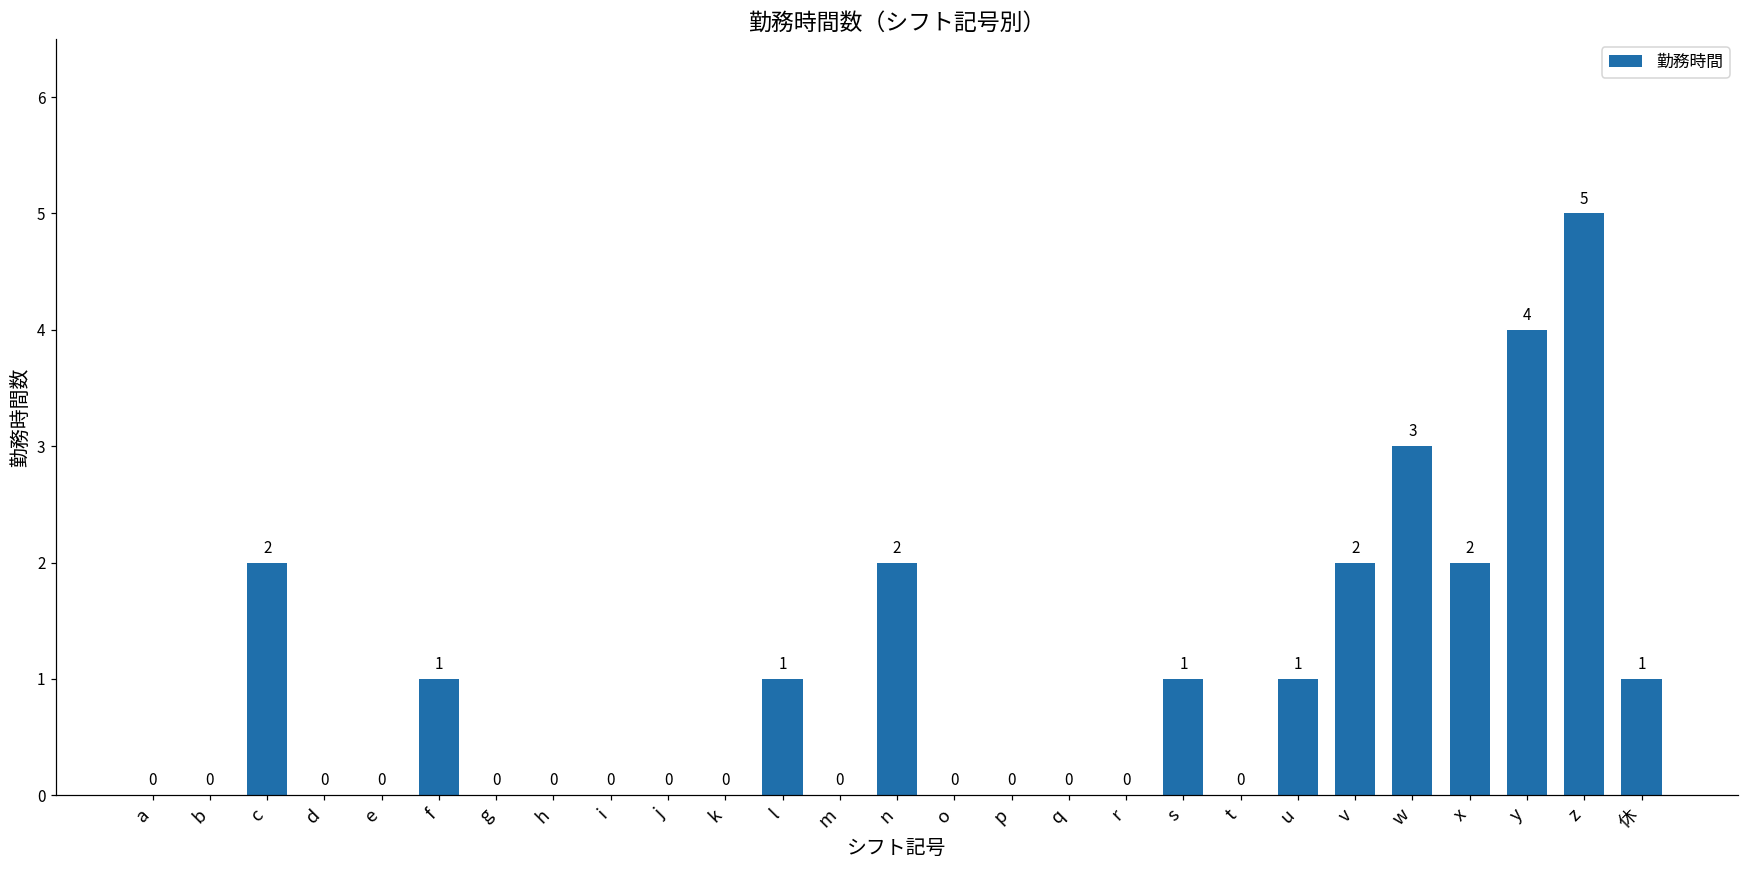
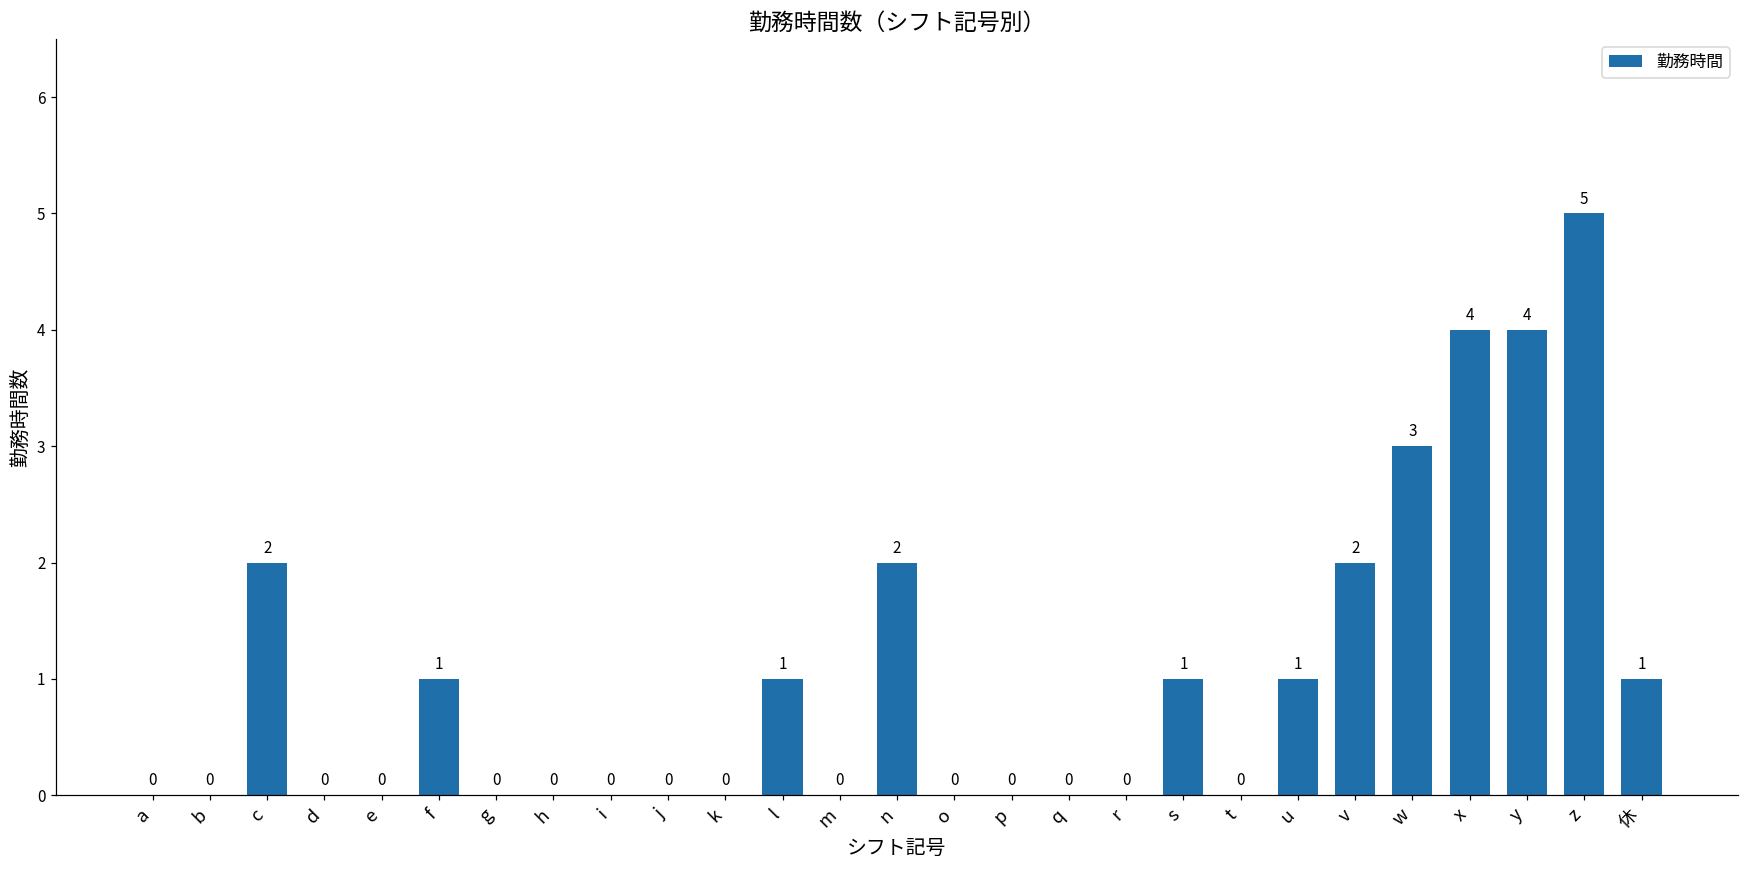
x: 2 -> 4
